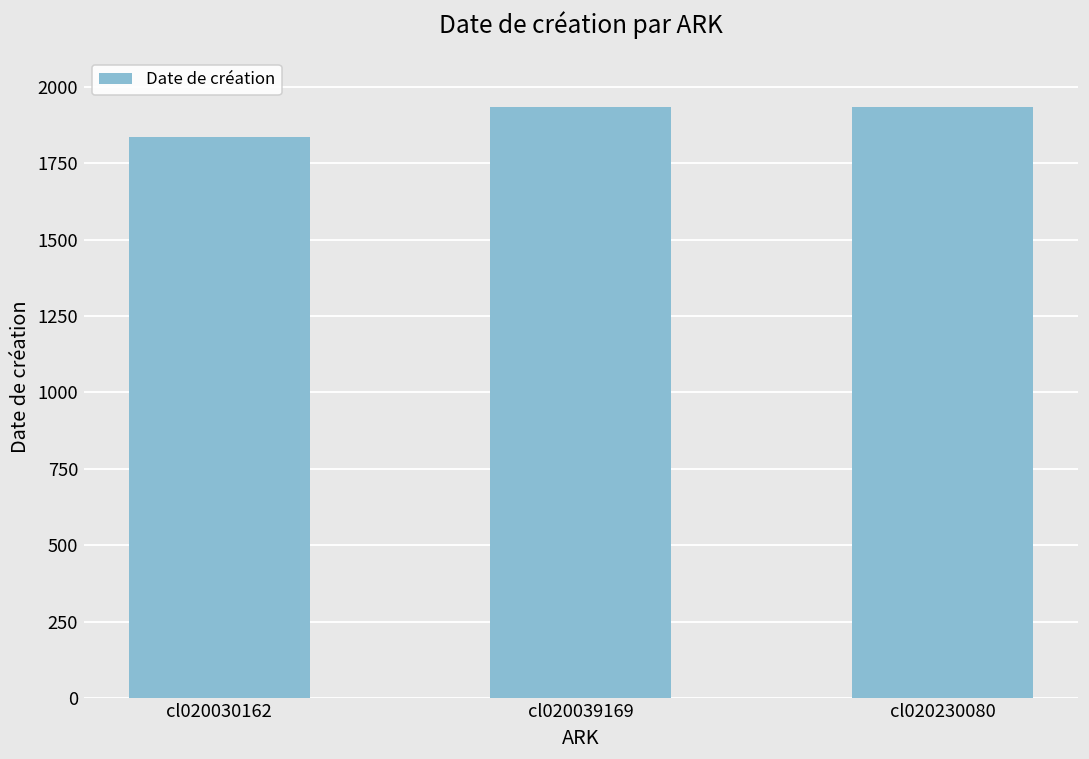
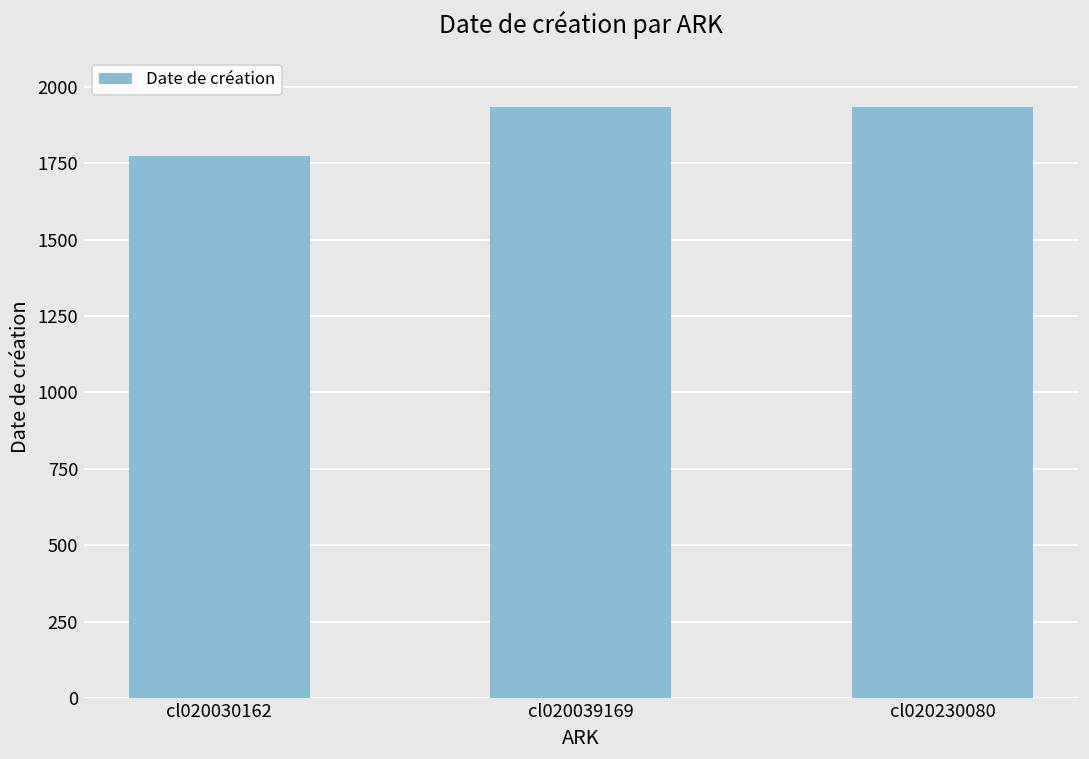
cl020030162: 1840 -> 1770
